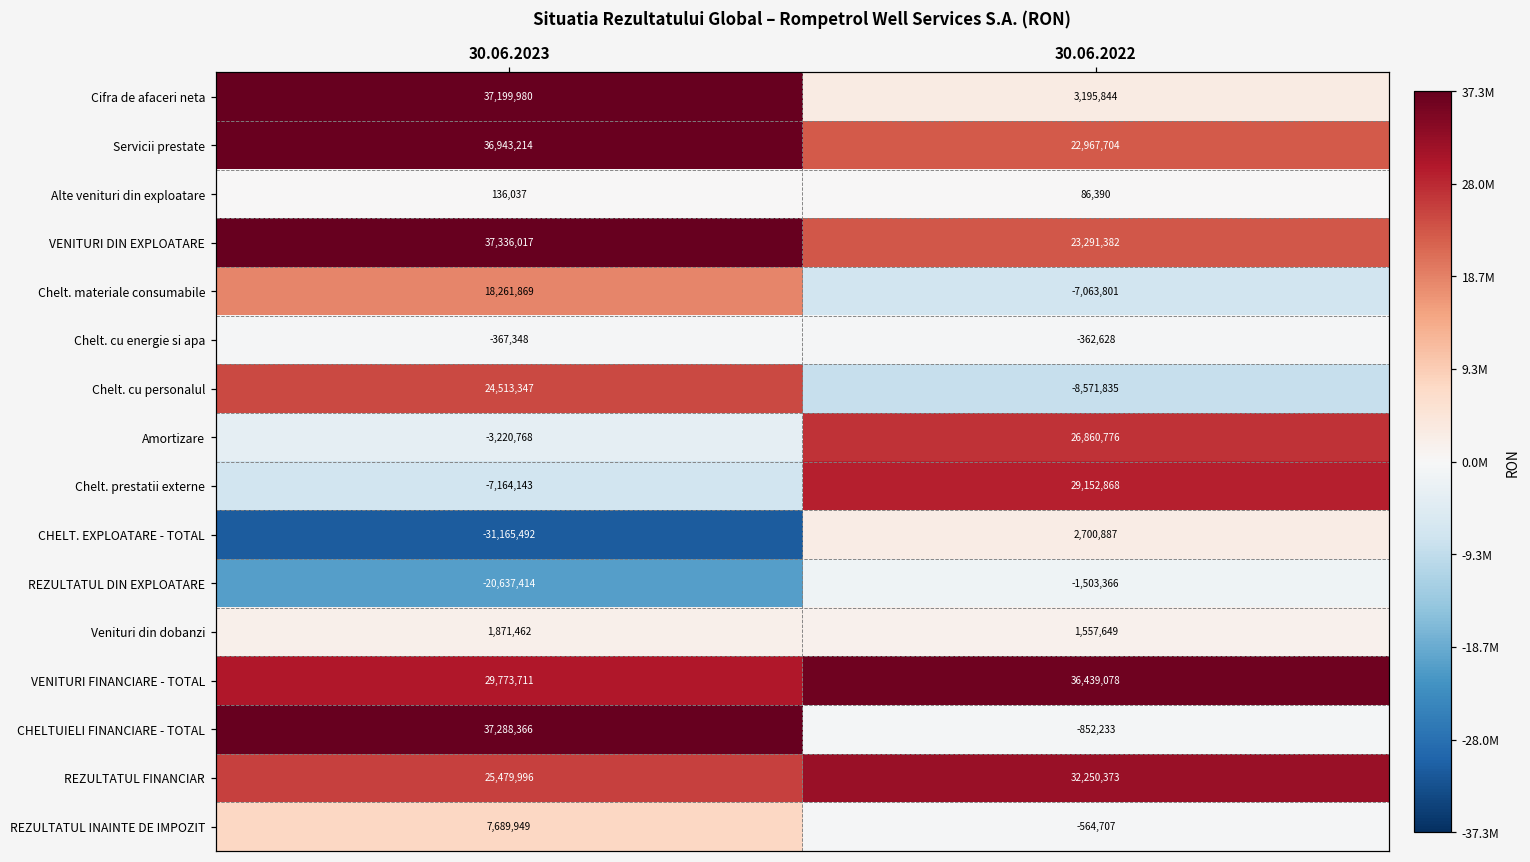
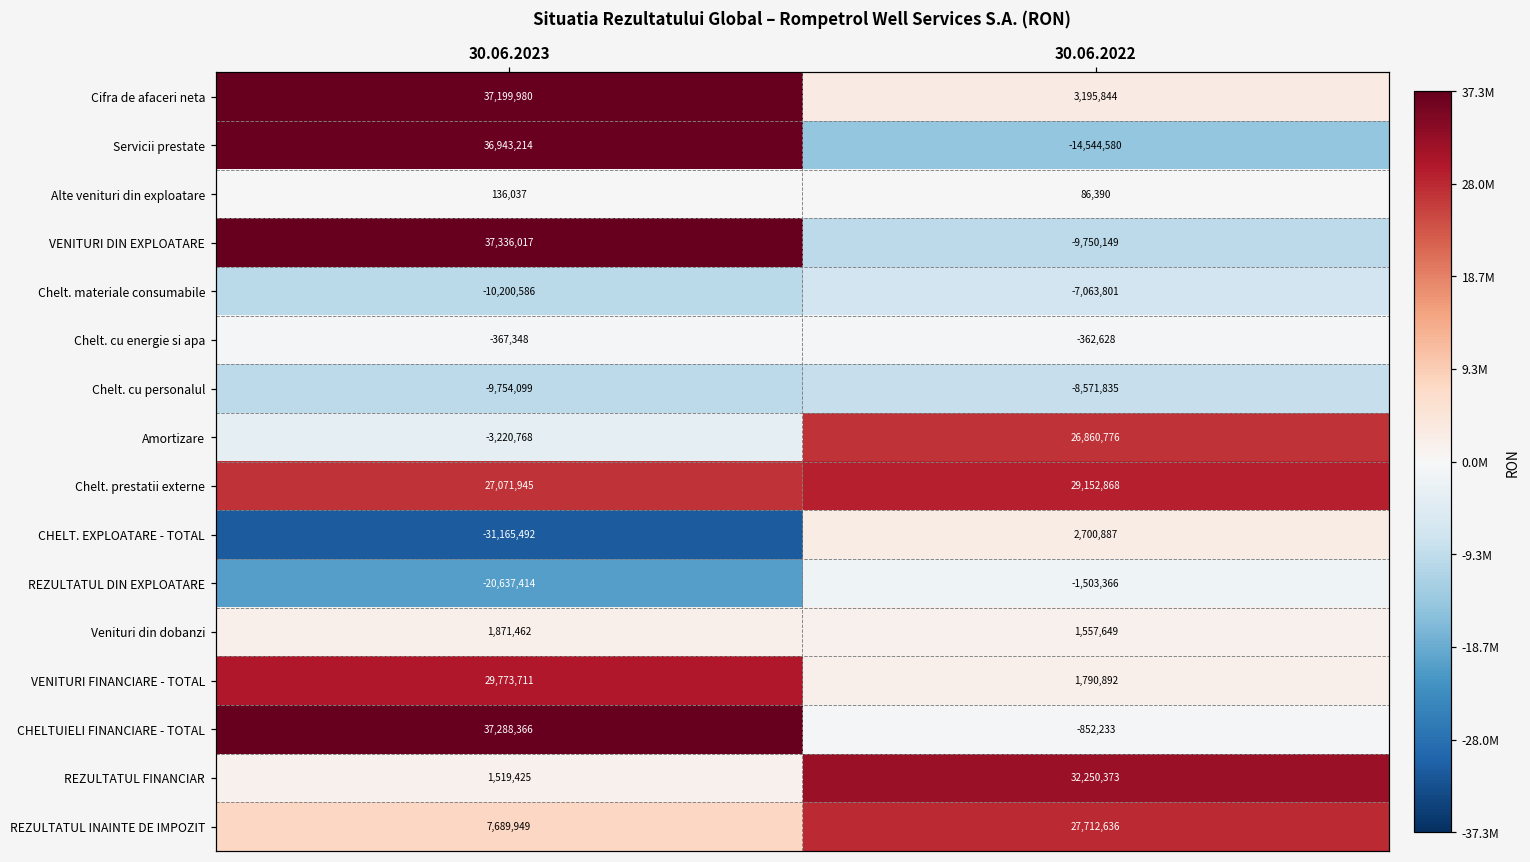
Servicii prestate, 30.06.2022: 22,967,704 -> -14,544,580
VENITURI DIN EXPLOATARE, 30.06.2022: 23,291,382 -> -9,750,149
Chelt. materiale consumabile, 30.06.2023: 18,261,869 -> -10,200,586
Chelt. cu personalul, 30.06.2023: 24,513,347 -> -9,754,099
Chelt. prestatii externe, 30.06.2023: -7,164,143 -> 27,071,945
VENITURI FINANCIARE - TOTAL, 30.06.2022: 36,439,078 -> 1,790,892
REZULTATUL FINANCIAR, 30.06.2023: 25,479,996 -> 1,519,425
REZULTATUL INAINTE DE IMPOZIT, 30.06.2022: -564,707 -> 27,712,636
